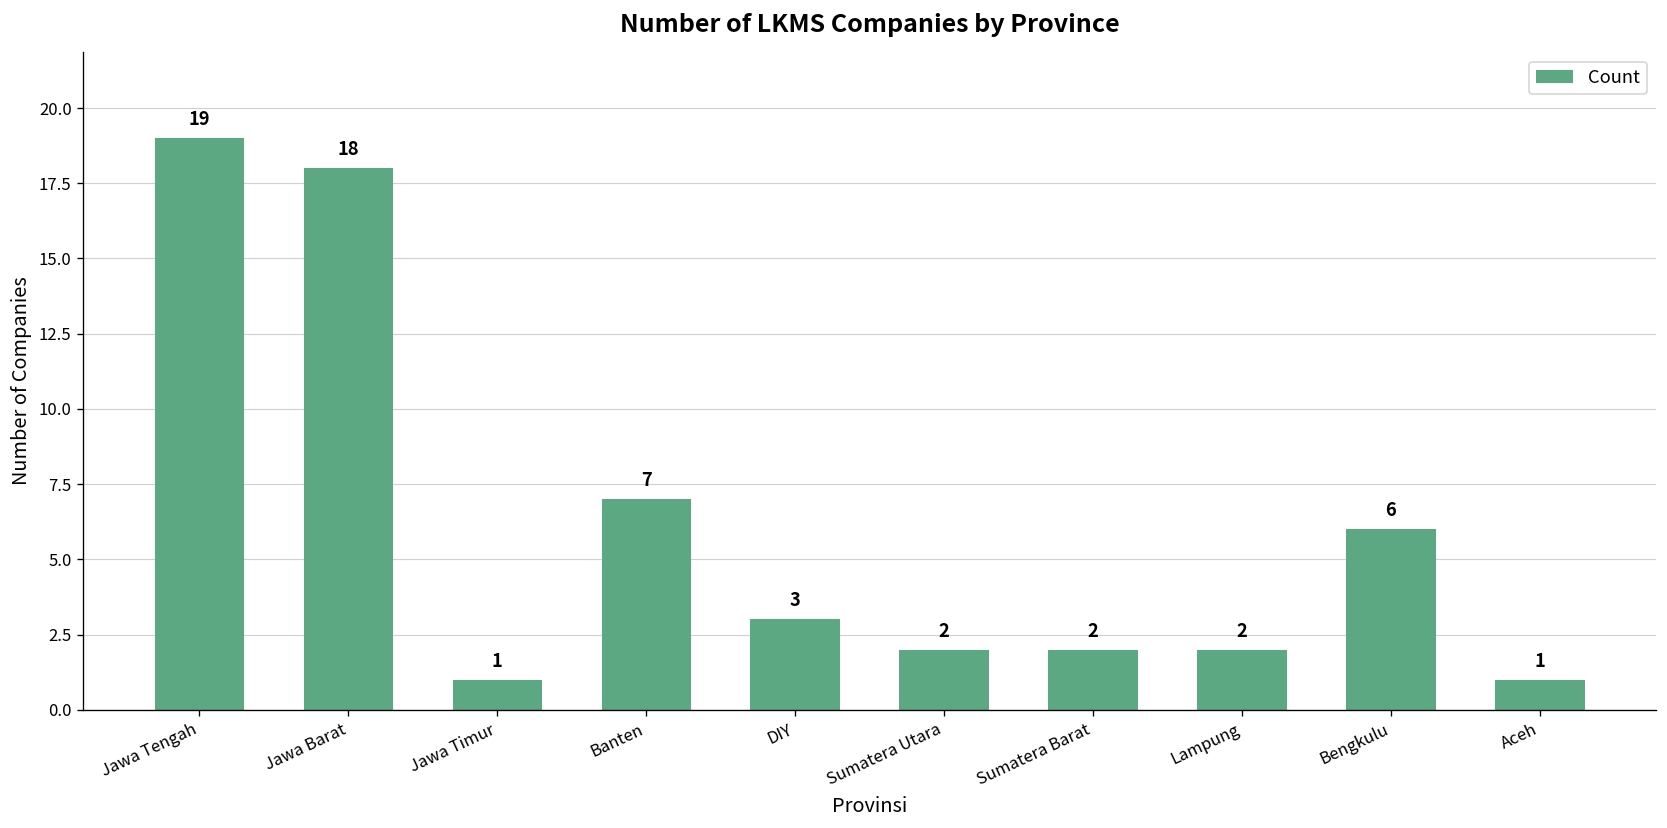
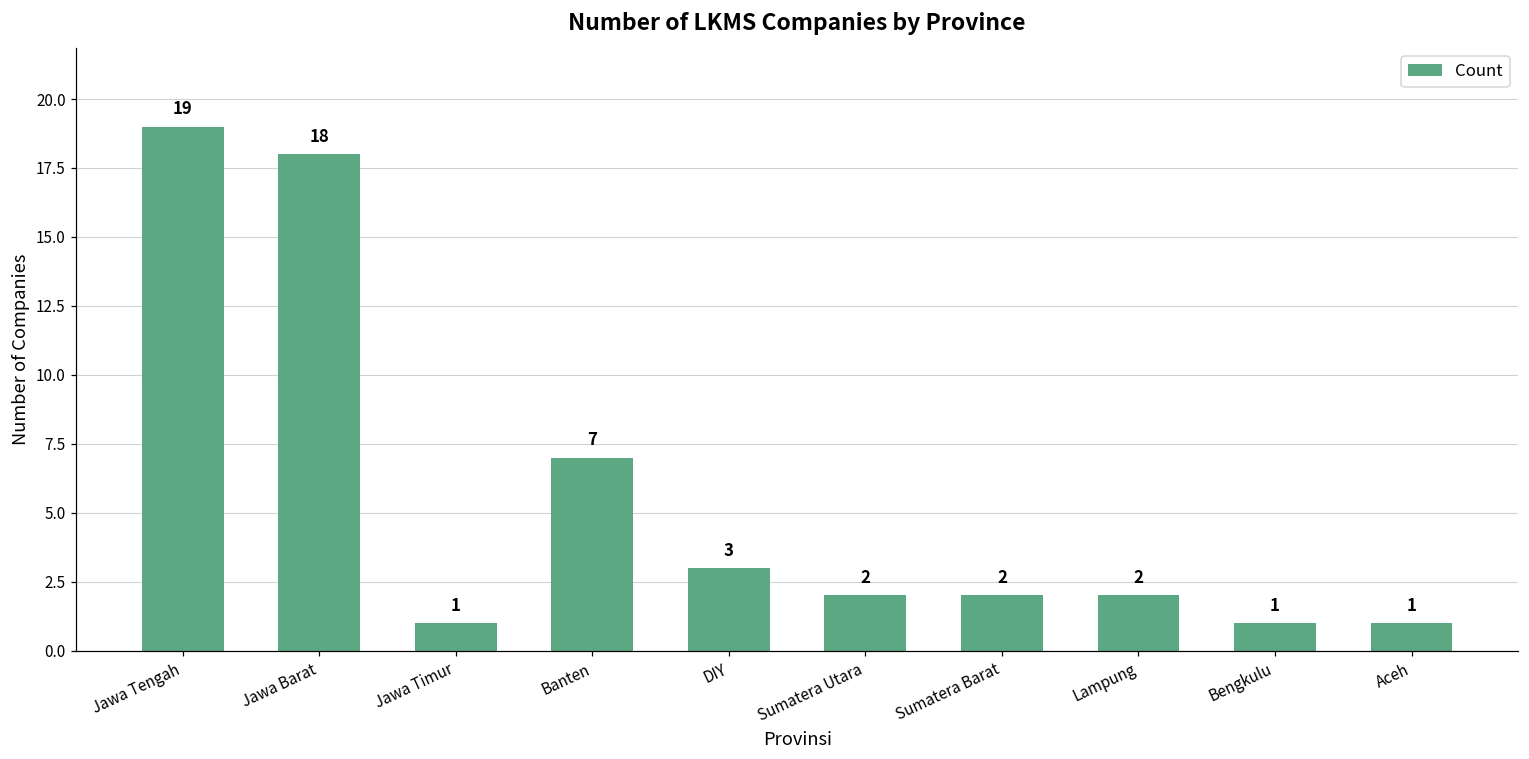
Bengkulu: 6 -> 1
